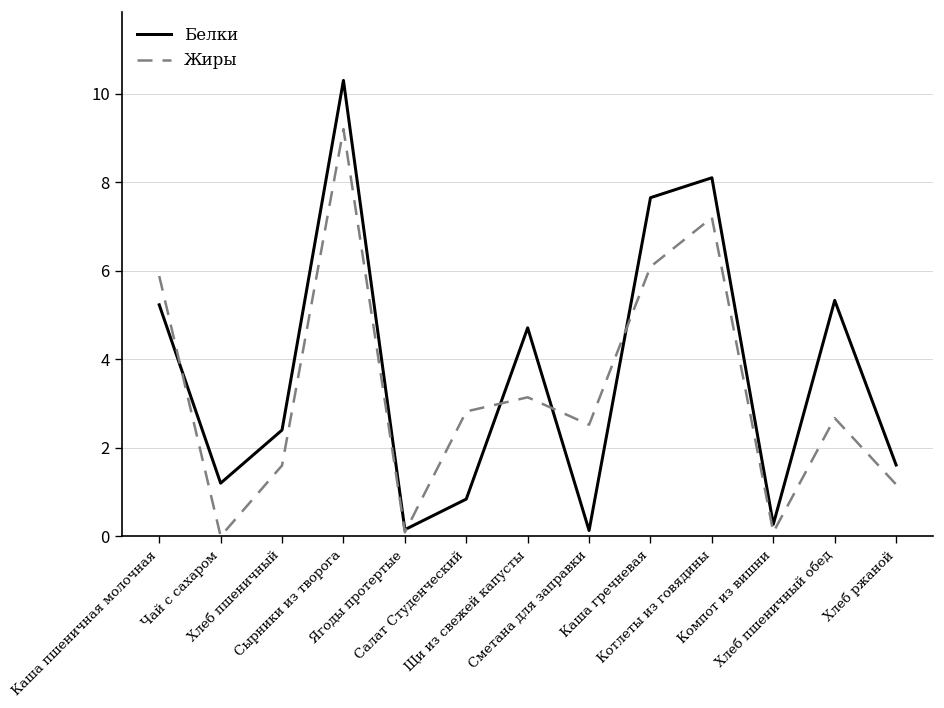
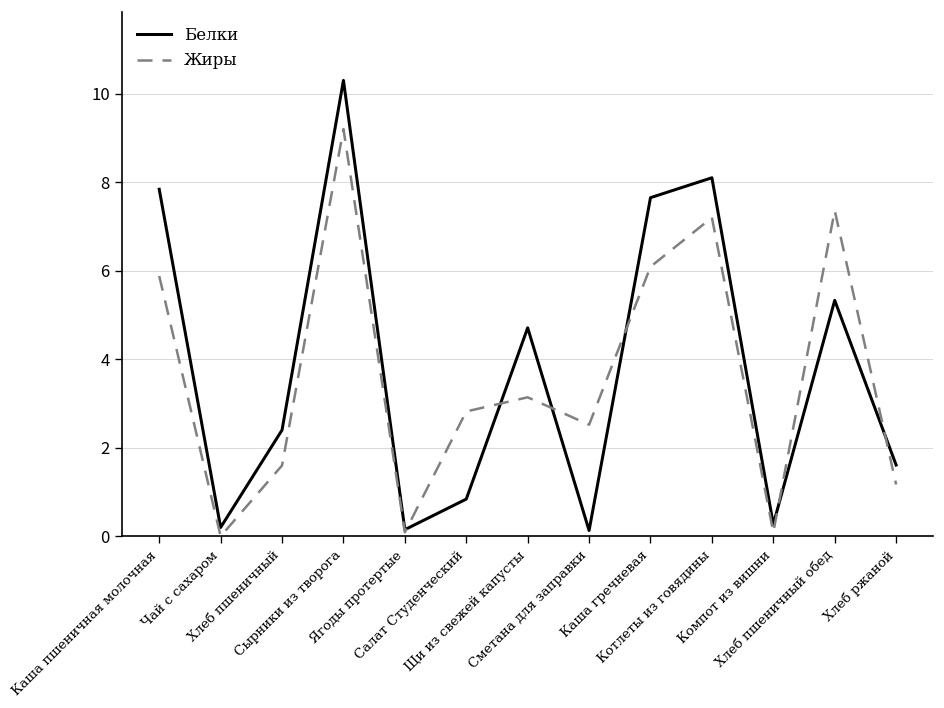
Белки, Каша пшеничная молочная: 5.2 -> 7.8
Белки, Чай с сахаром: 1.2 -> 0.2
Жиры, Хлеб пшеничный обед: 2.7 -> 7.4
